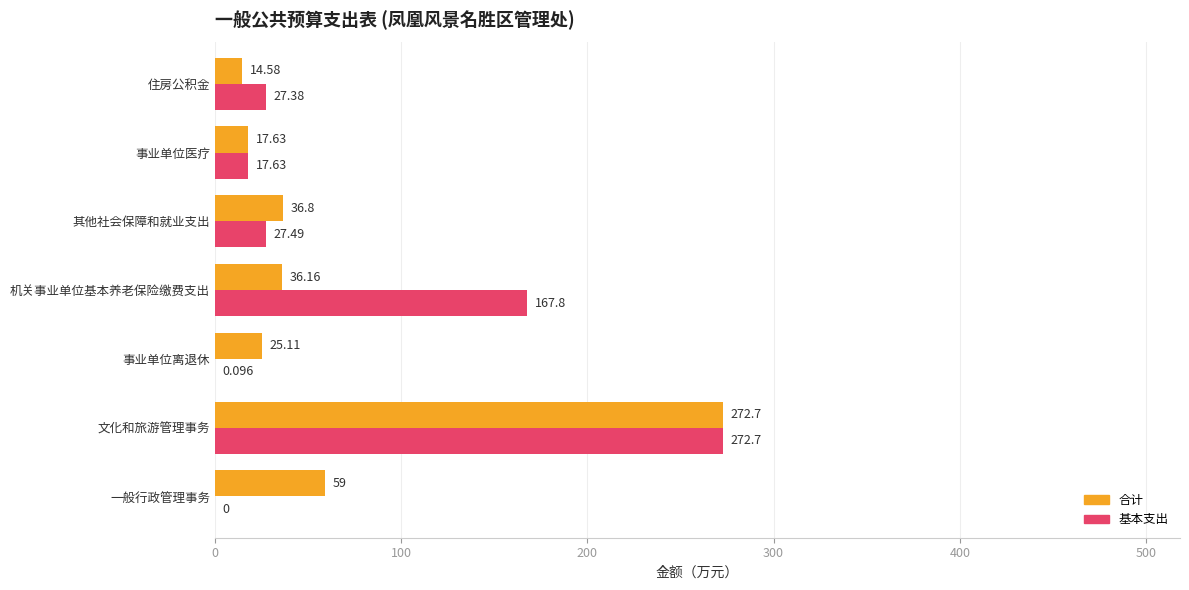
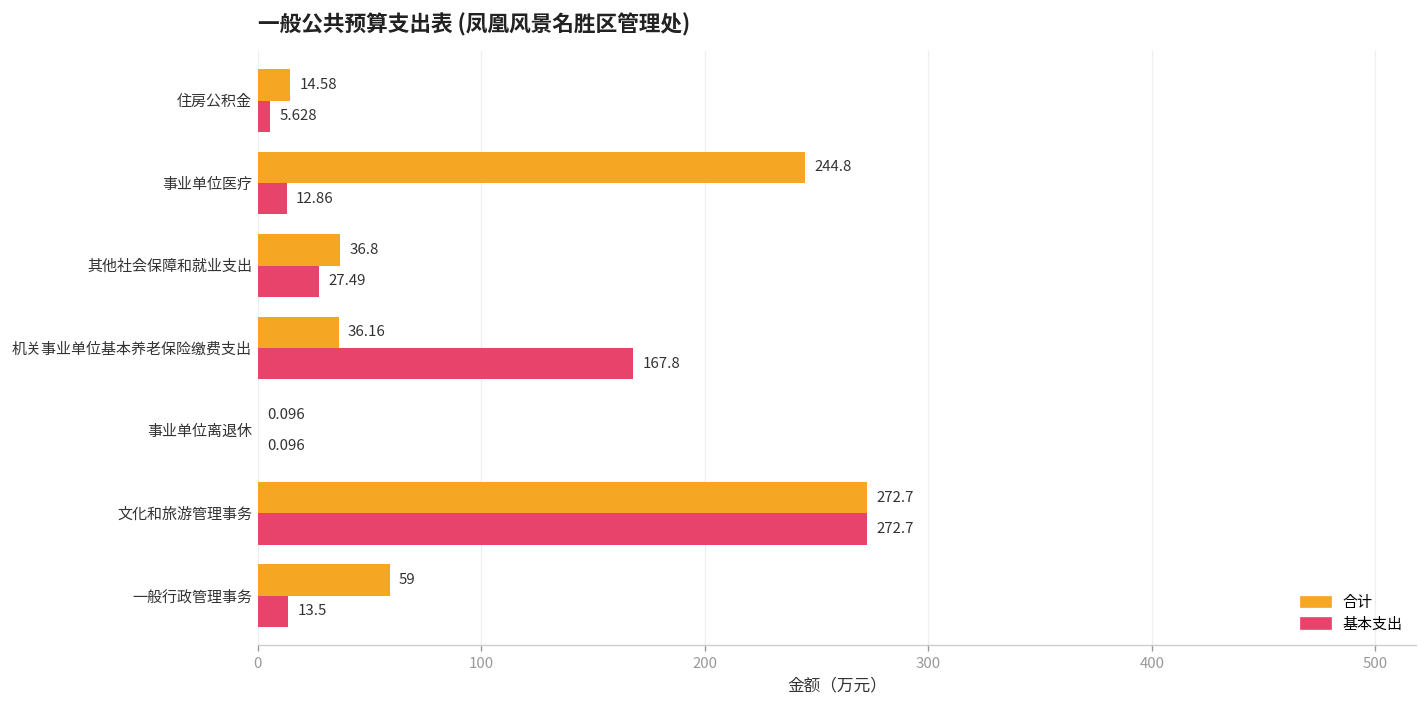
基本支出, 住房公积金: 27.38 -> 5.628
合计, 事业单位医疗: 17.63 -> 244.8
基本支出, 事业单位医疗: 17.63 -> 12.86
合计, 事业单位离退休: 25.11 -> 0.096
基本支出, 一般行政管理事务: 0 -> 13.5
